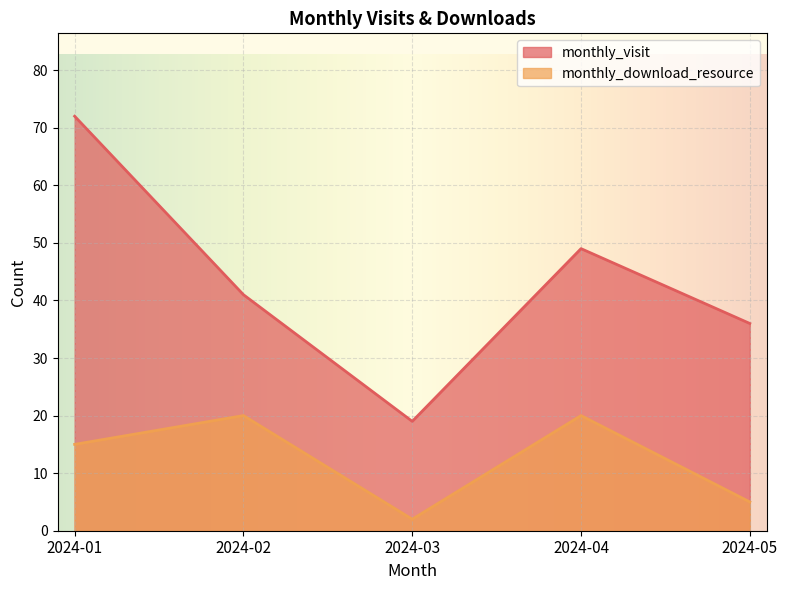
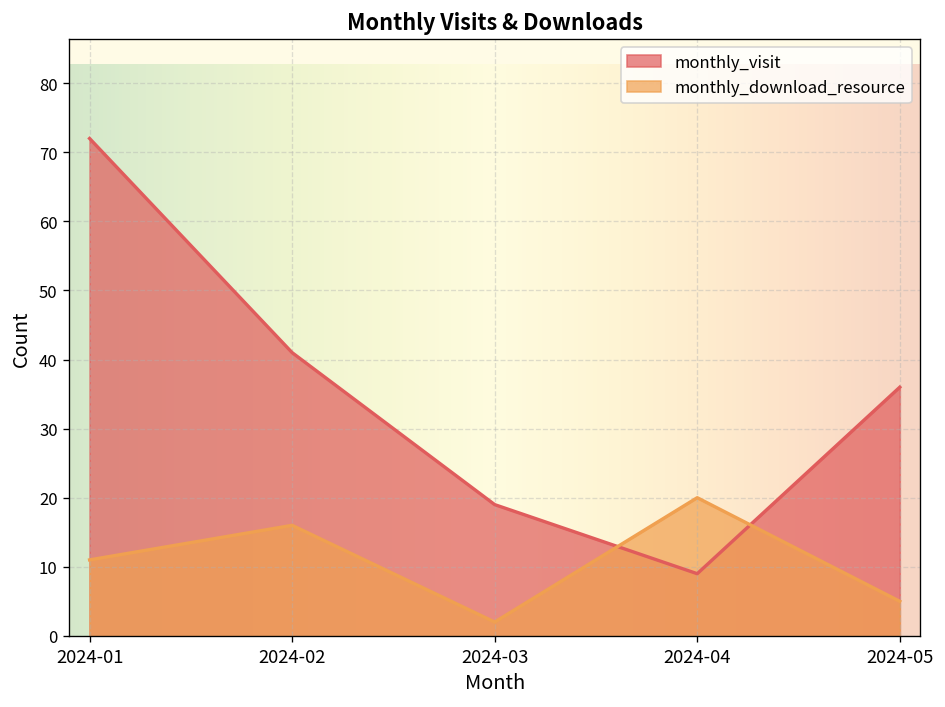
monthly_download_resource, 2024-01: 15 -> 11
monthly_download_resource, 2024-02: 20 -> 16
monthly_visit, 2024-04: 49 -> 9
